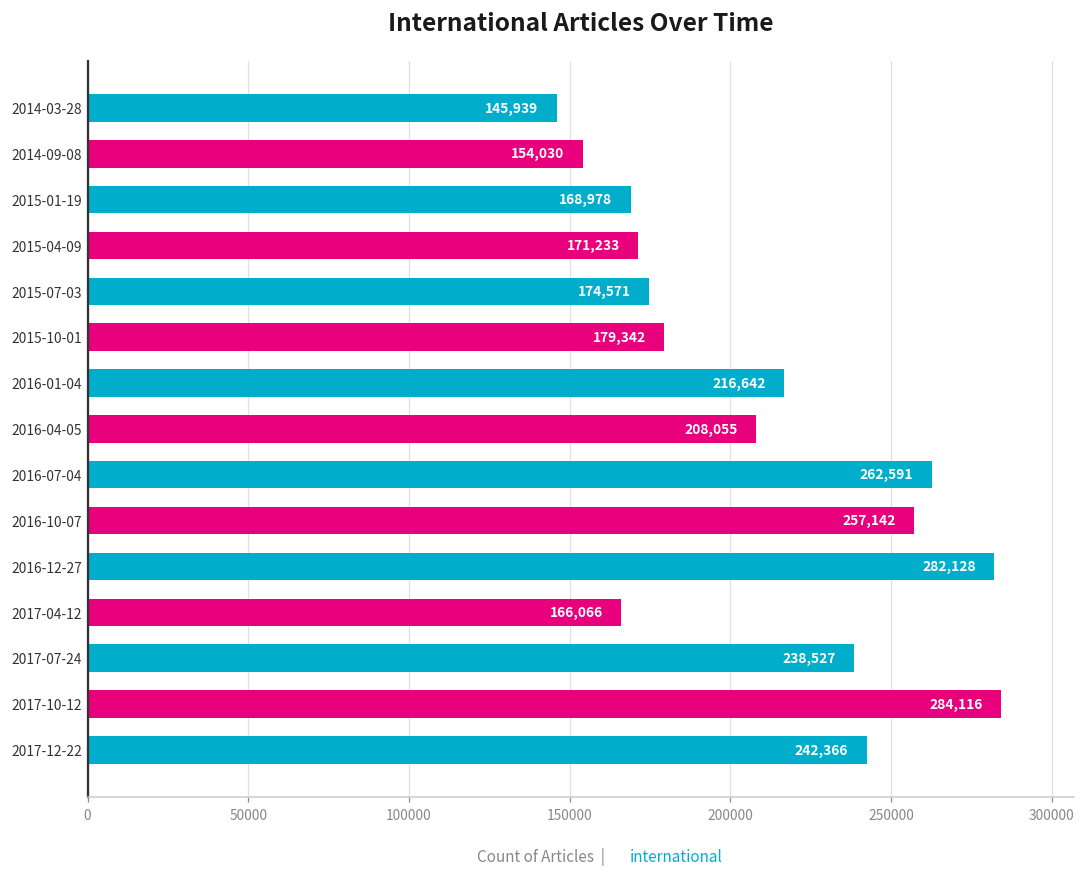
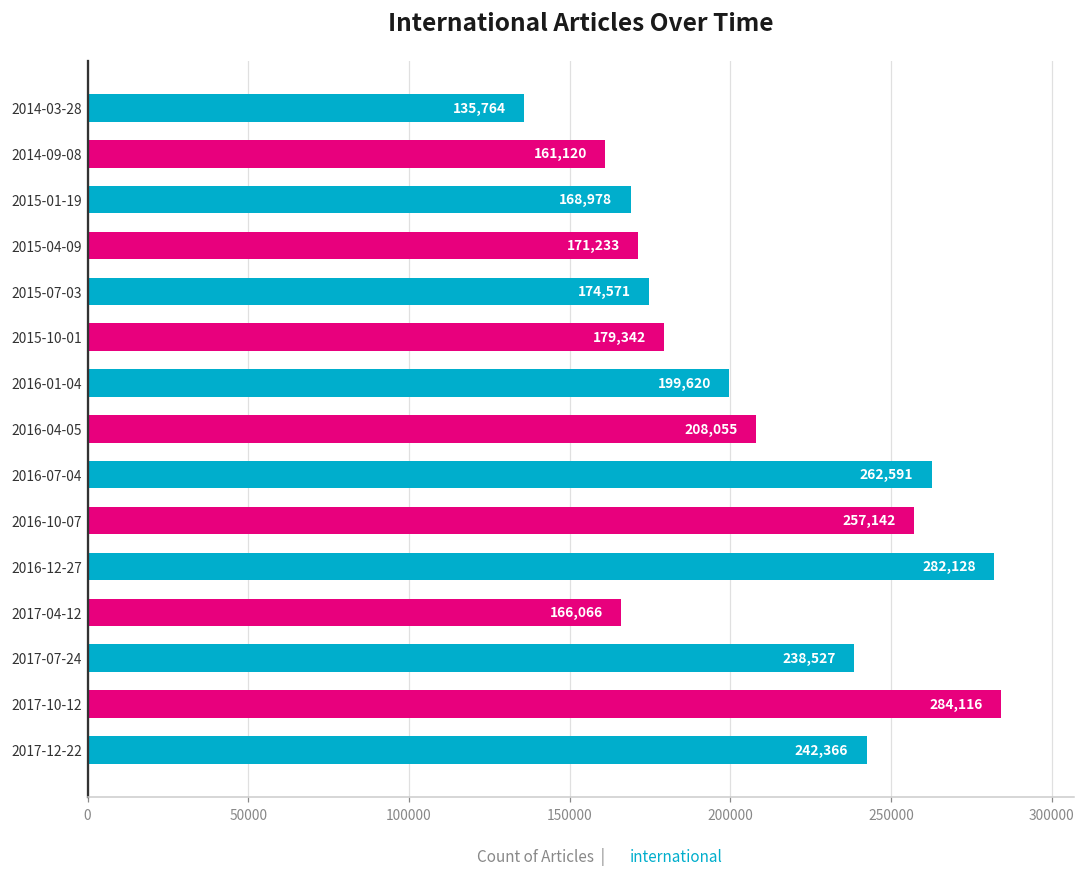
2014-03-28: 145,939 -> 135,764
2014-09-08: 154,030 -> 161,120
2016-01-04: 216,642 -> 199,620
